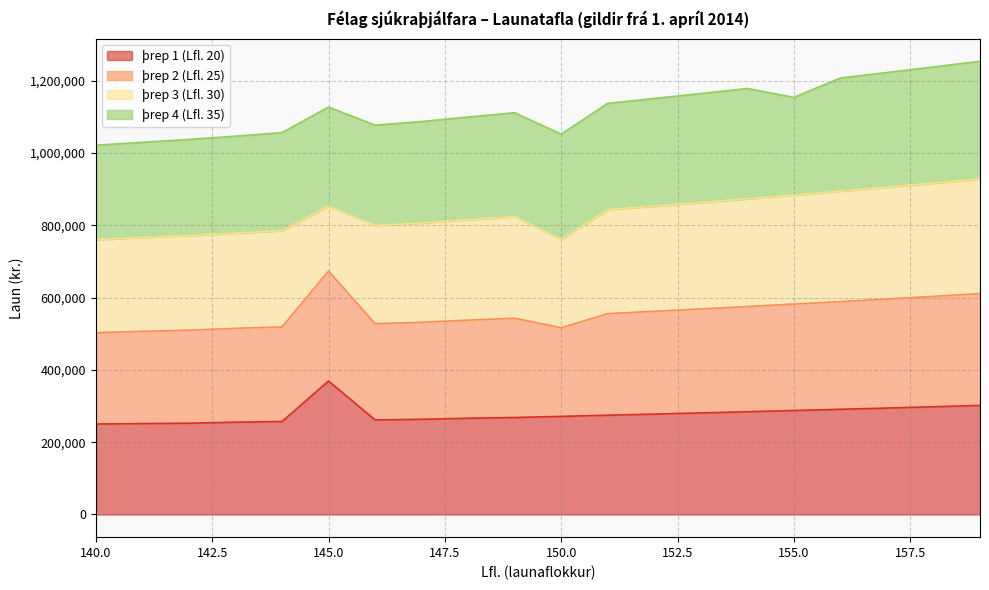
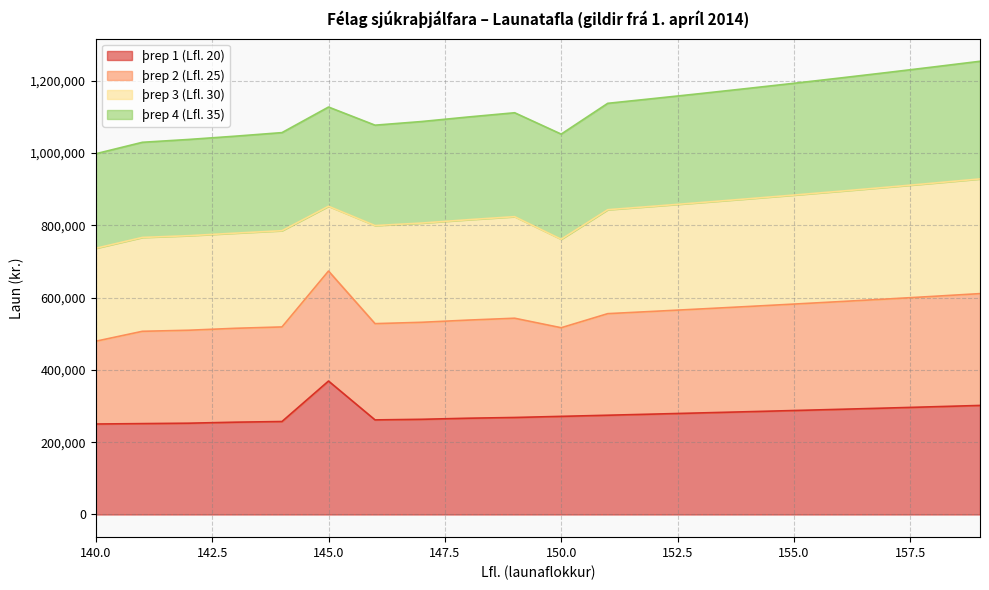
þrep 2 (Lfl. 25), 140.0: 250,000 -> 230,000
þrep 4 (Lfl. 35), 155.0: 270,000 -> 310,000
